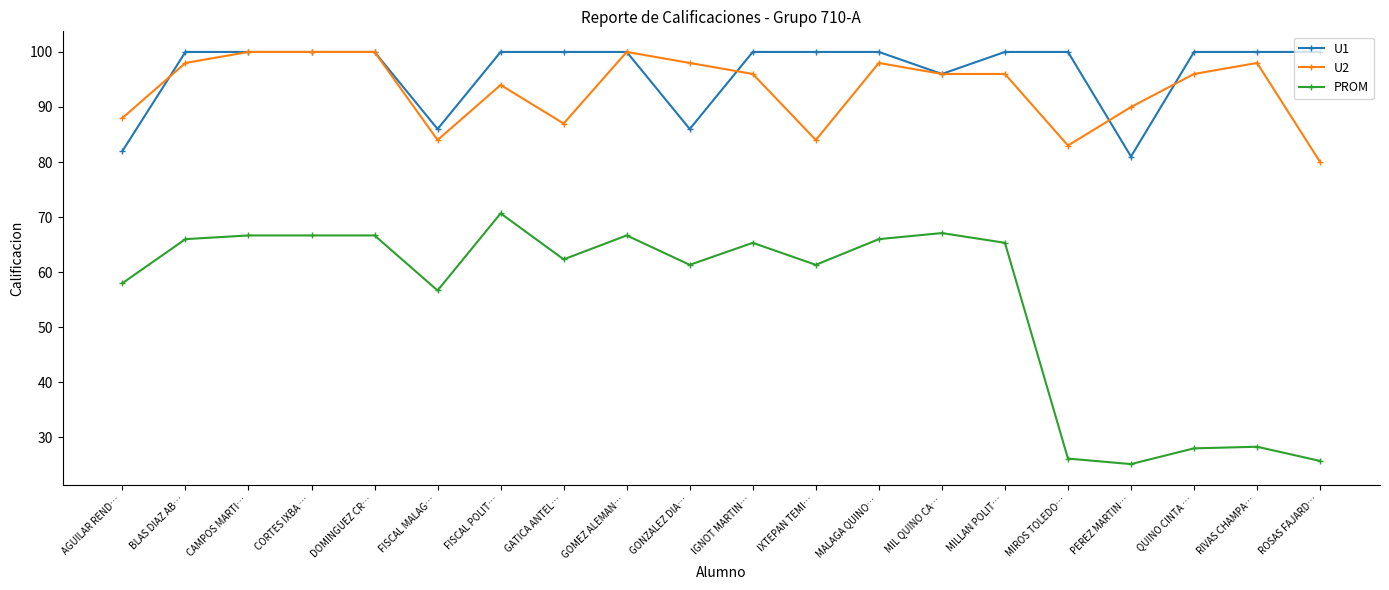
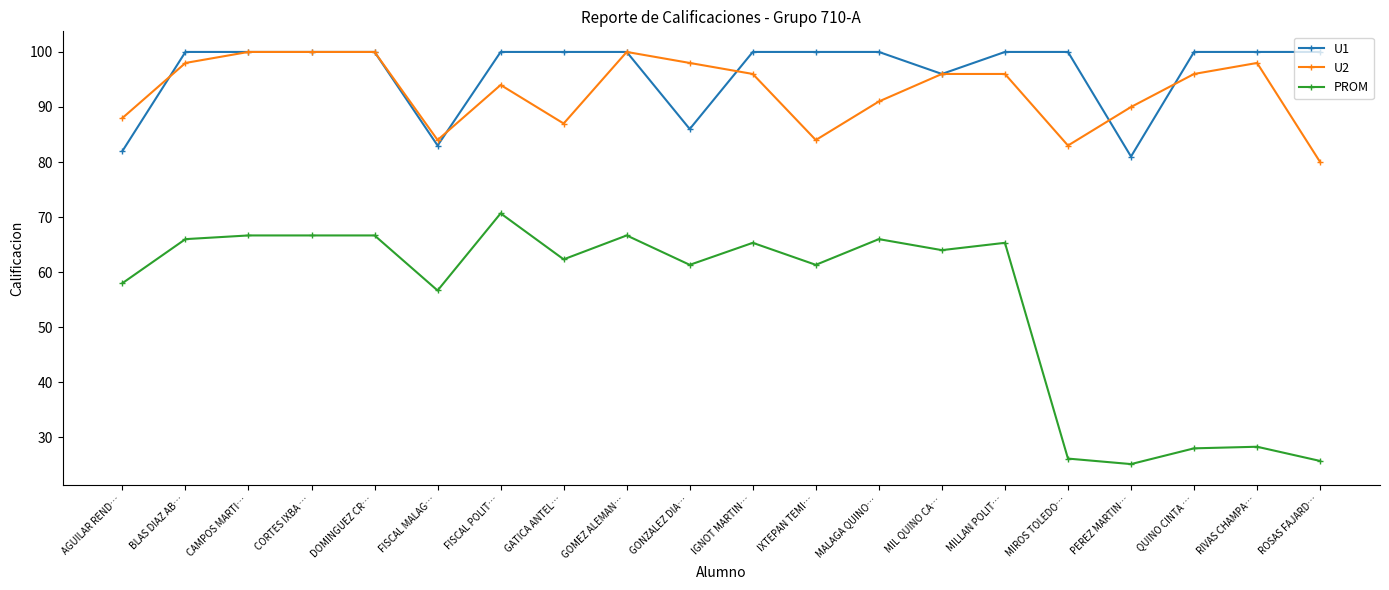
U1, FISCAL MALAG…: 86 -> 83
U2, MALAGA QUINO…: 98 -> 91
PROM, MIL QUINO CA…: 67 -> 64
